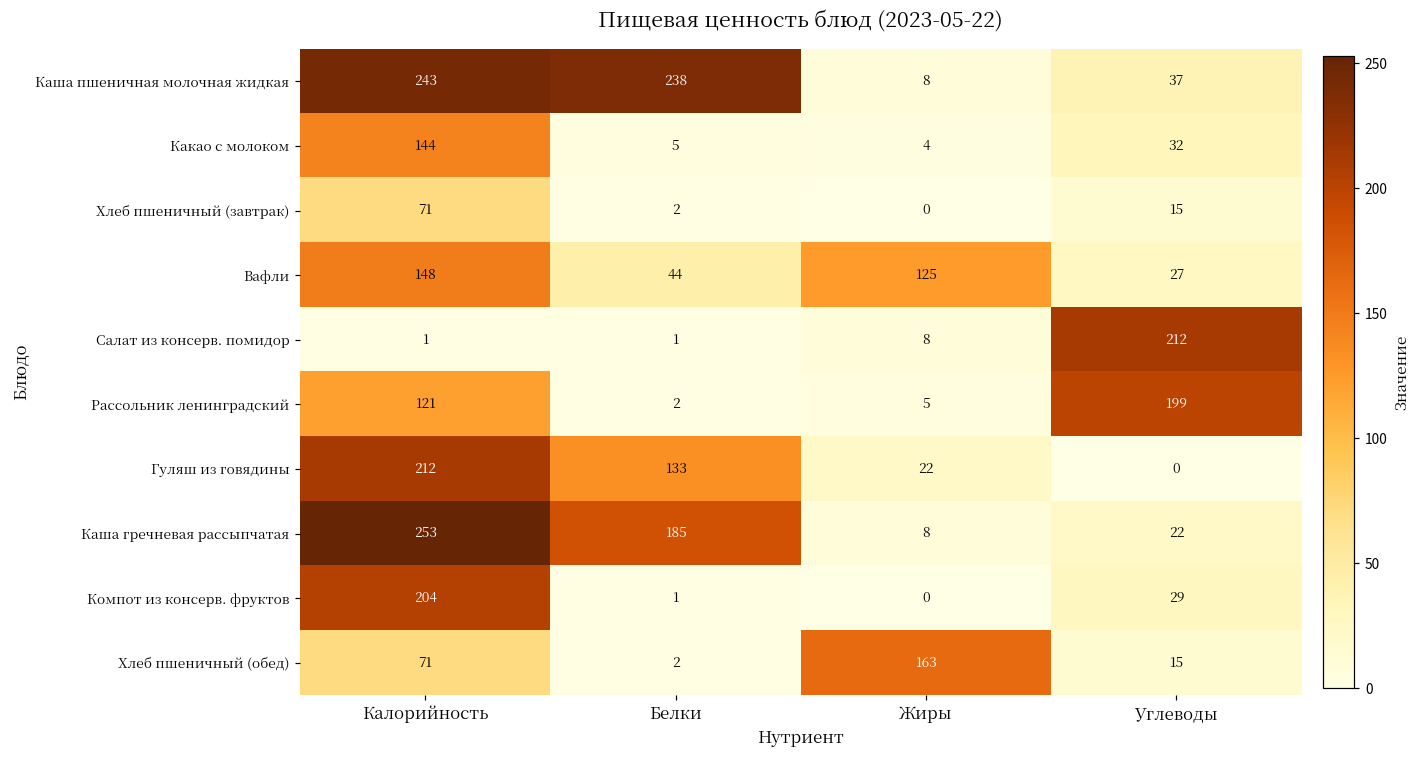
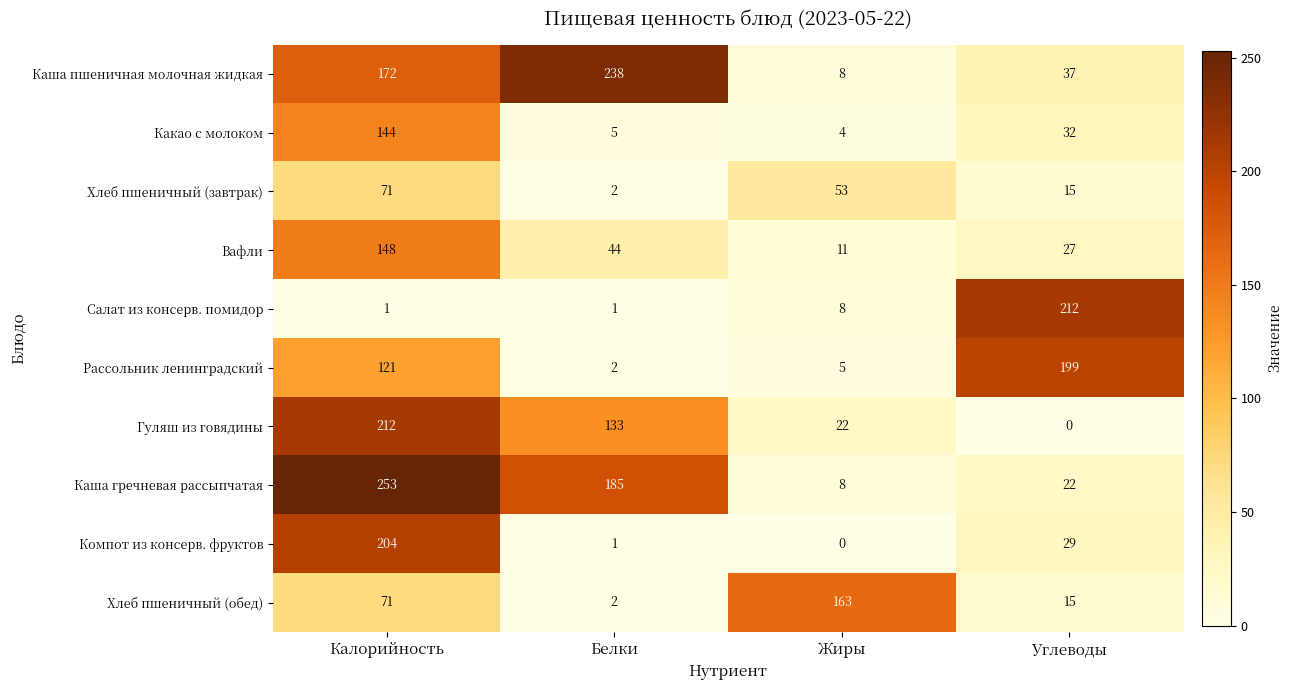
Каша пшеничная молочная жидкая, Калорийность: 243 -> 172
Хлеб пшеничный (завтрак), Жиры: 0 -> 53
Вафли, Жиры: 125 -> 11
